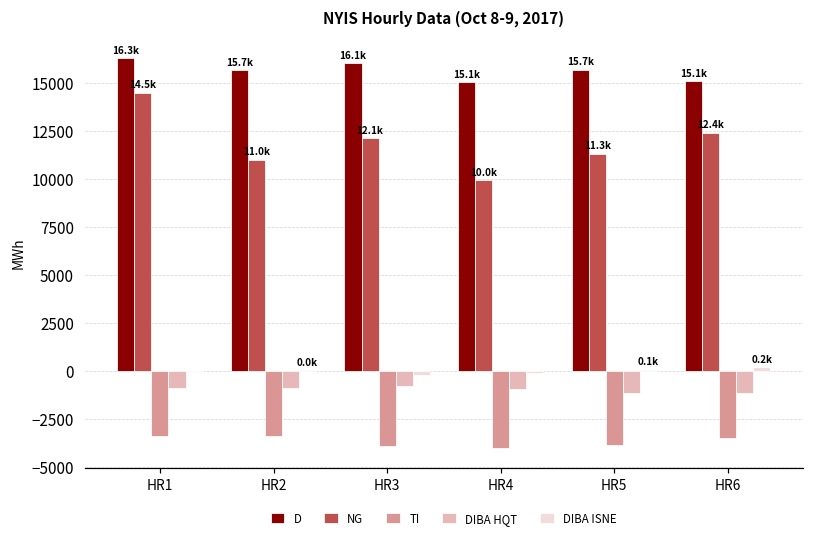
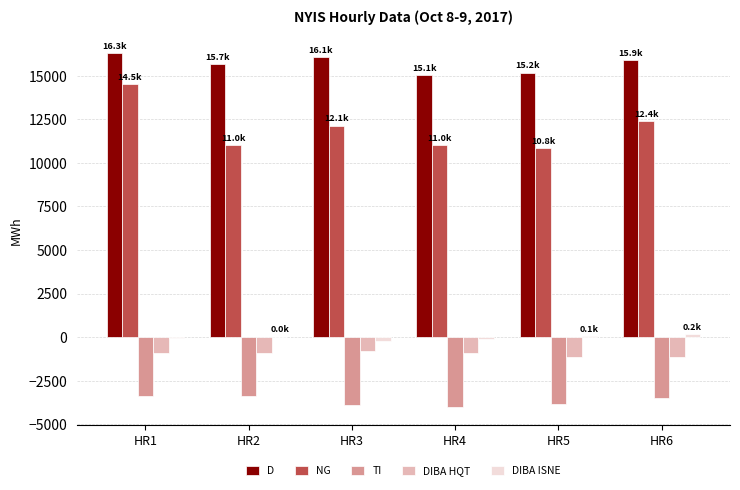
NG, HR4: 10.0k -> 11.0k
D, HR5: 15.7k -> 15.2k
NG, HR5: 11.3k -> 10.8k
D, HR6: 15.1k -> 15.9k
